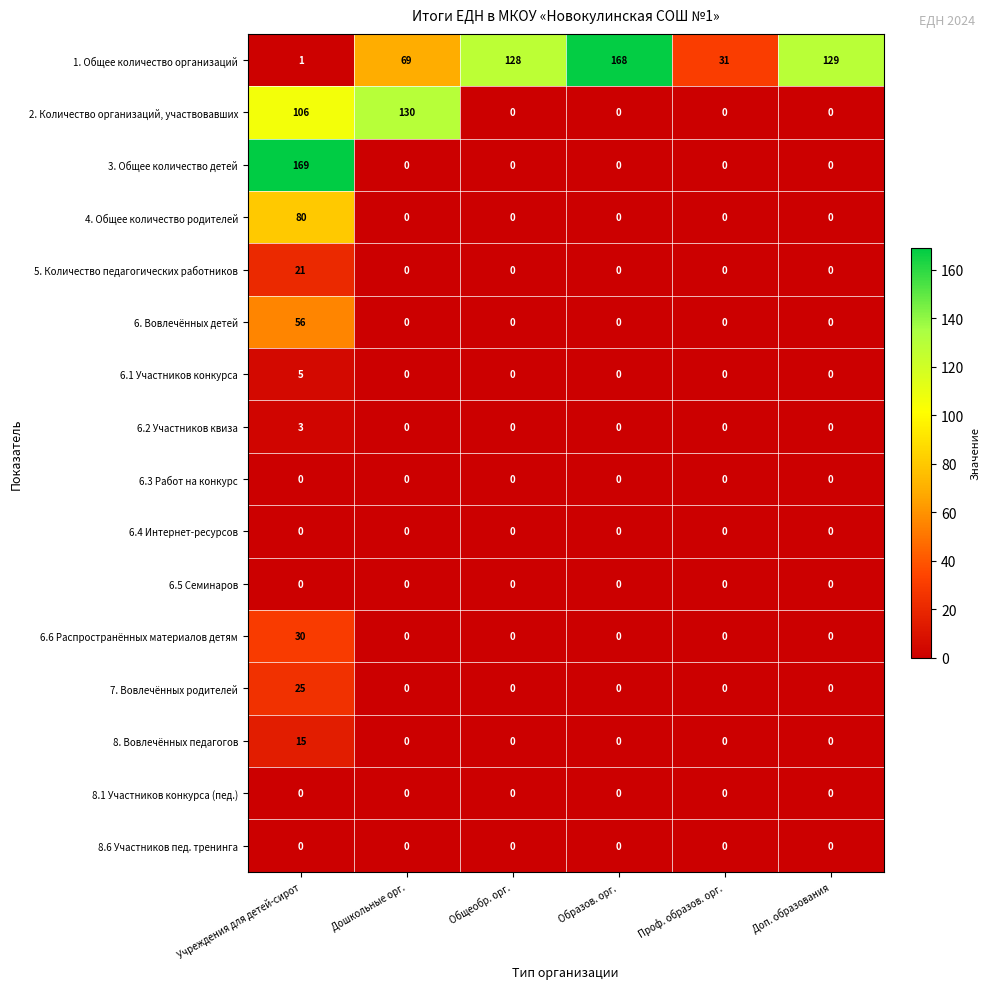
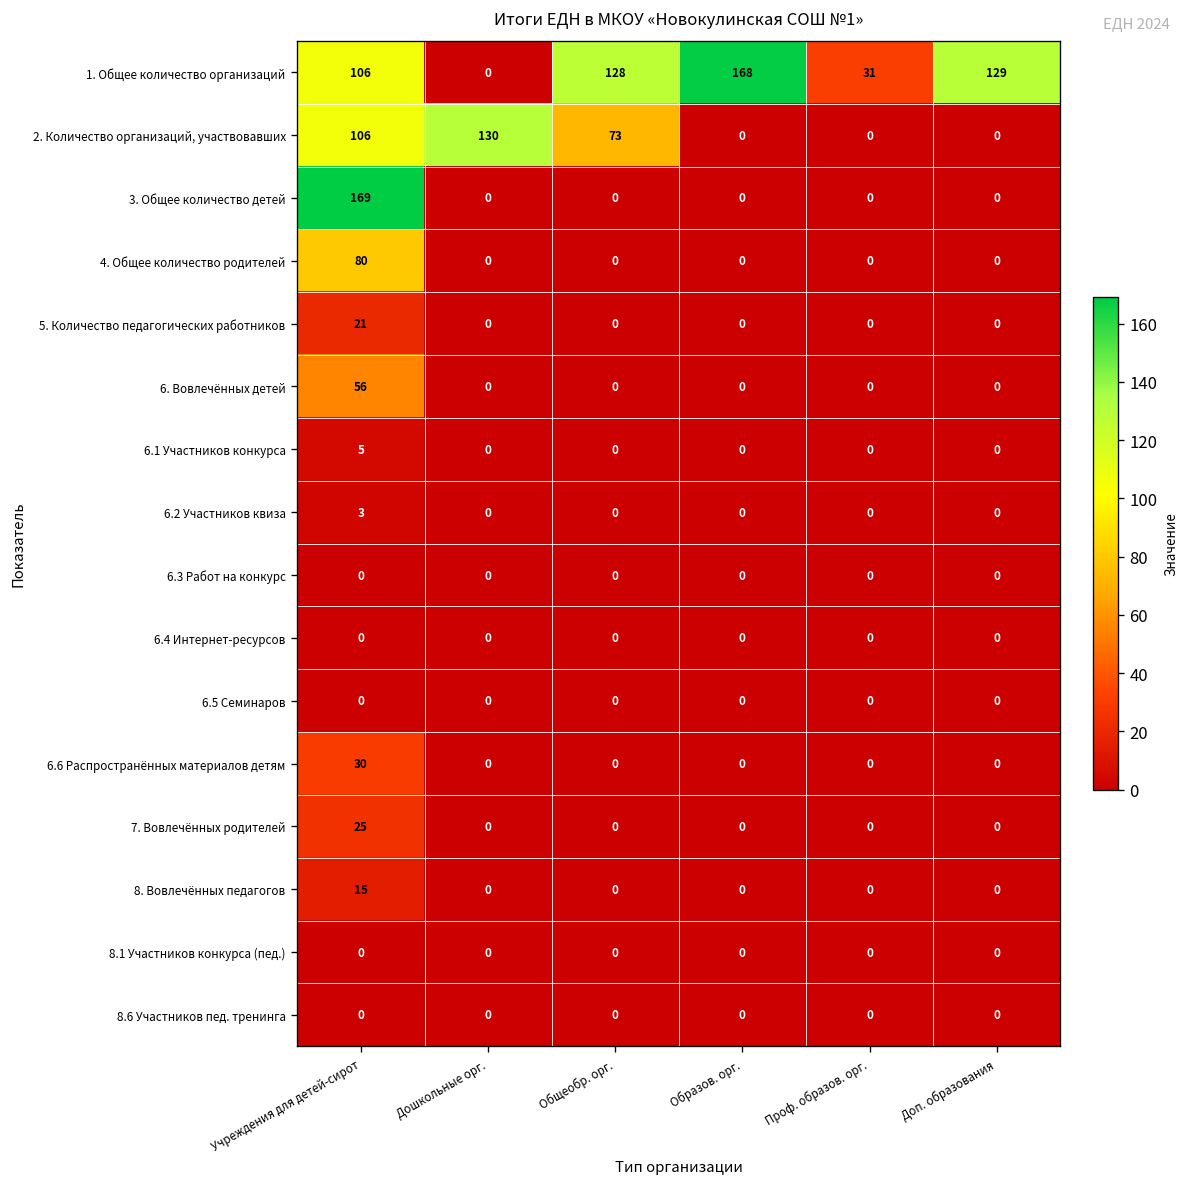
1. Общее количество организаций, Учреждения для детей-сирот: 1 -> 106
1. Общее количество организаций, Дошкольные орг.: 69 -> 0
2. Количество организаций, участвовавших, Общеобр. орг.: 0 -> 73
